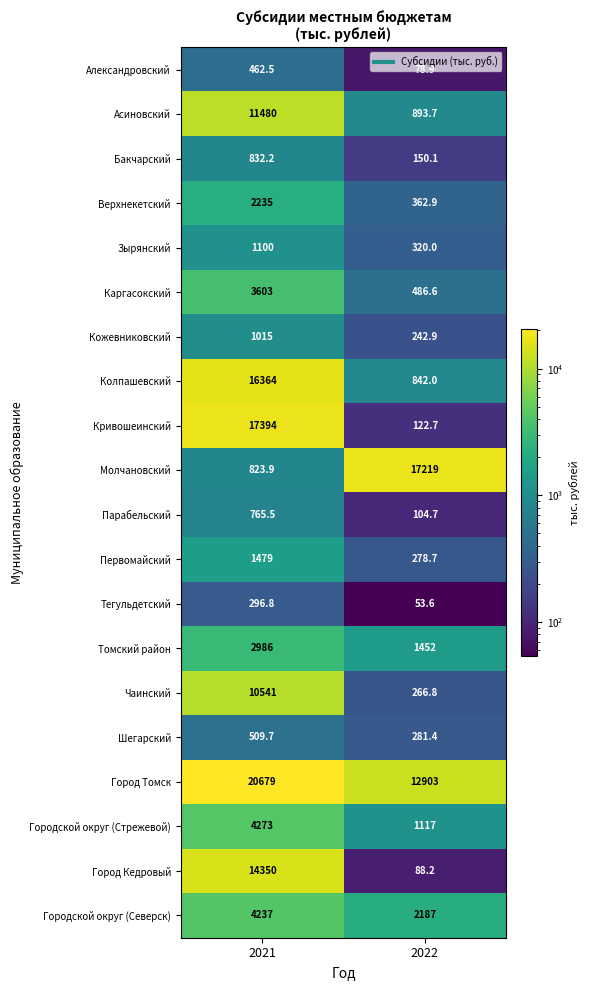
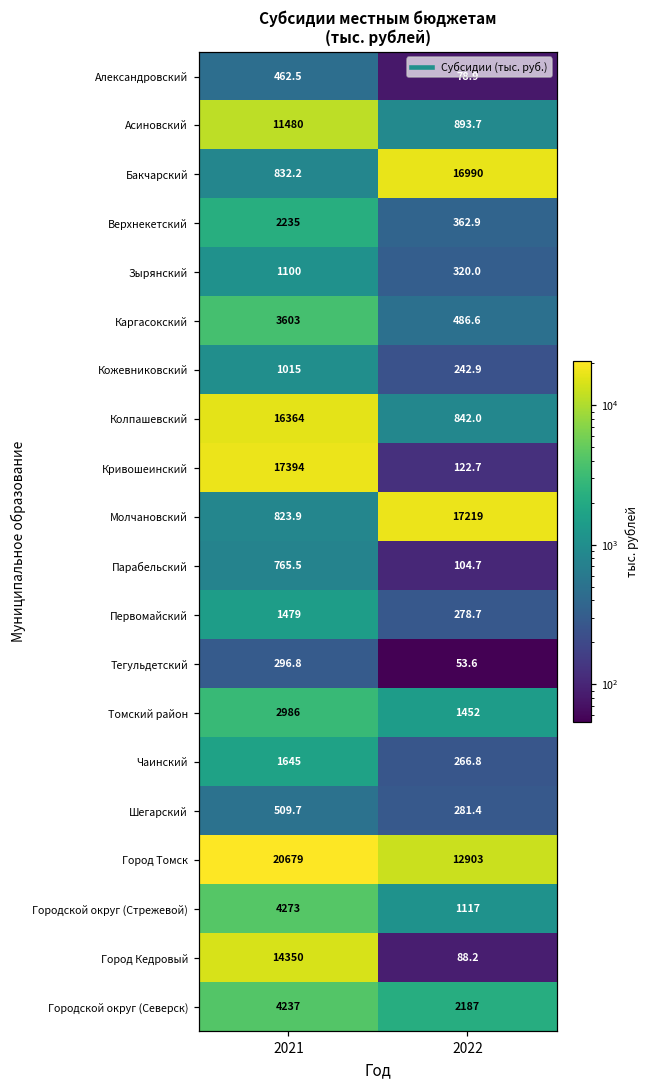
Бакчарский, 2022: 150.1 -> 16990
Чаинский, 2021: 10541 -> 1645
